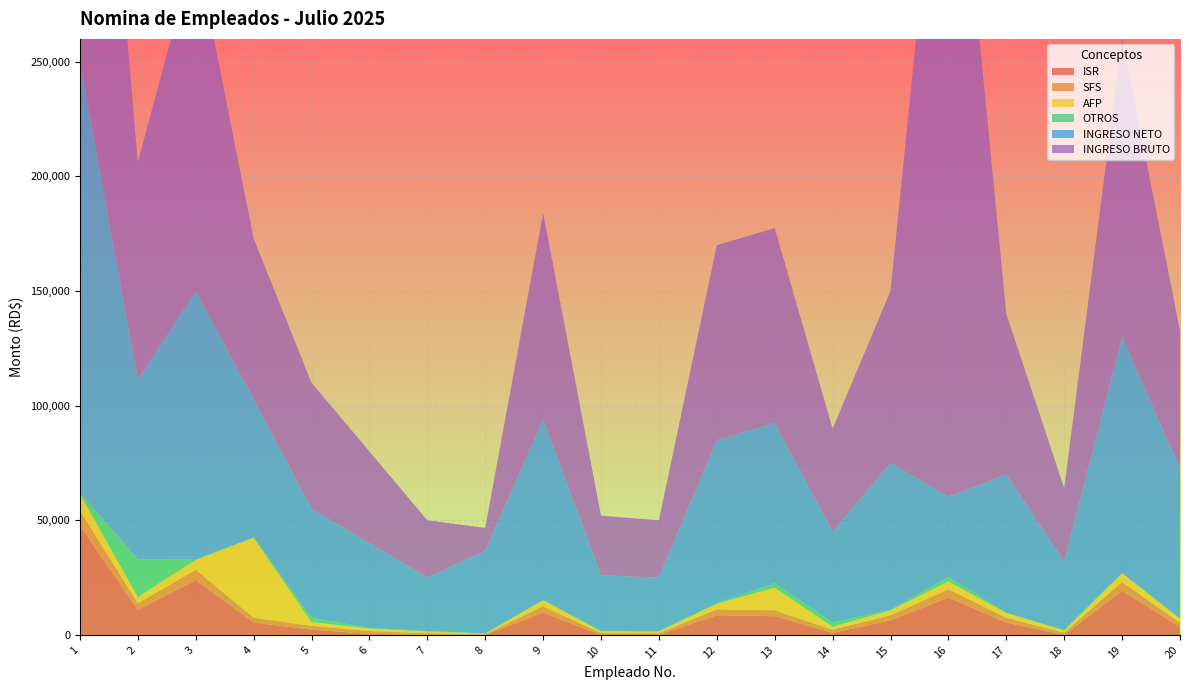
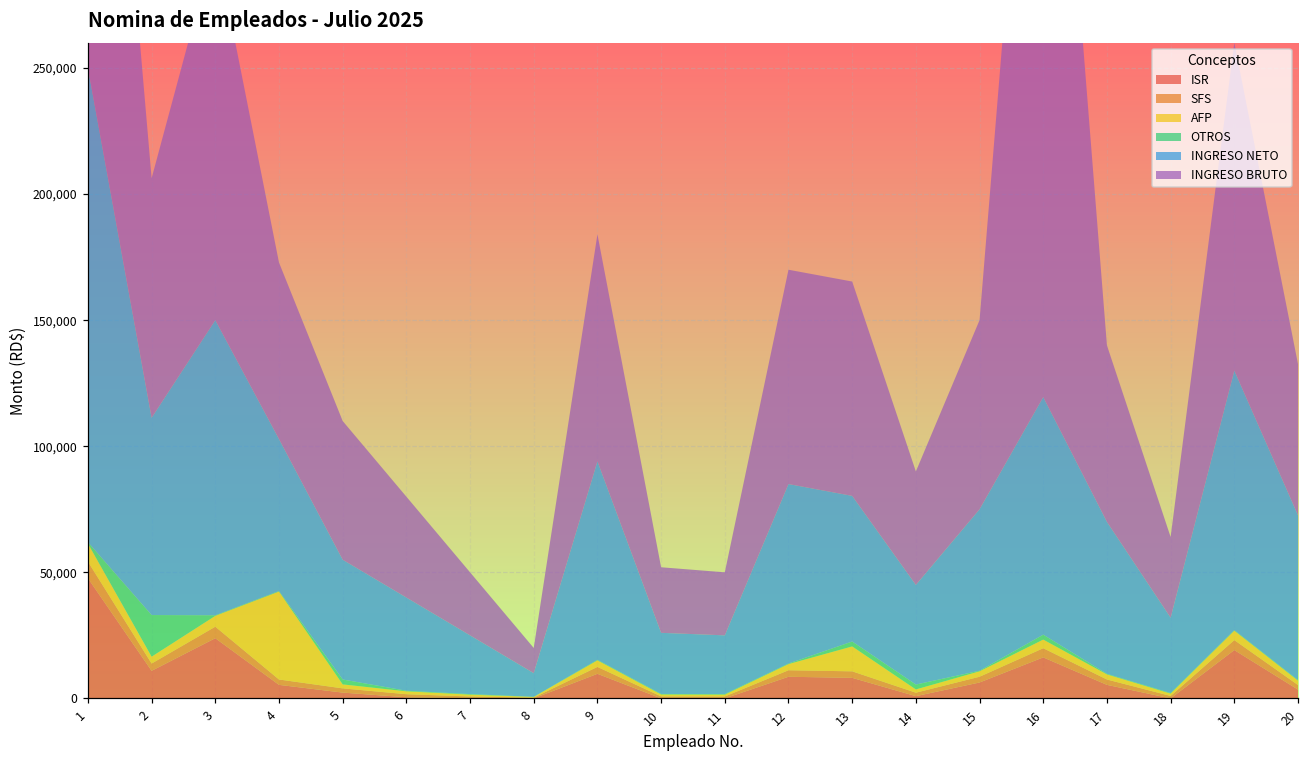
INGRESO NETO, 8: 36,000 -> 9,000
INGRESO NETO, 13: 70,000 -> 58,000
INGRESO NETO, 16: 35,000 -> 94,000
